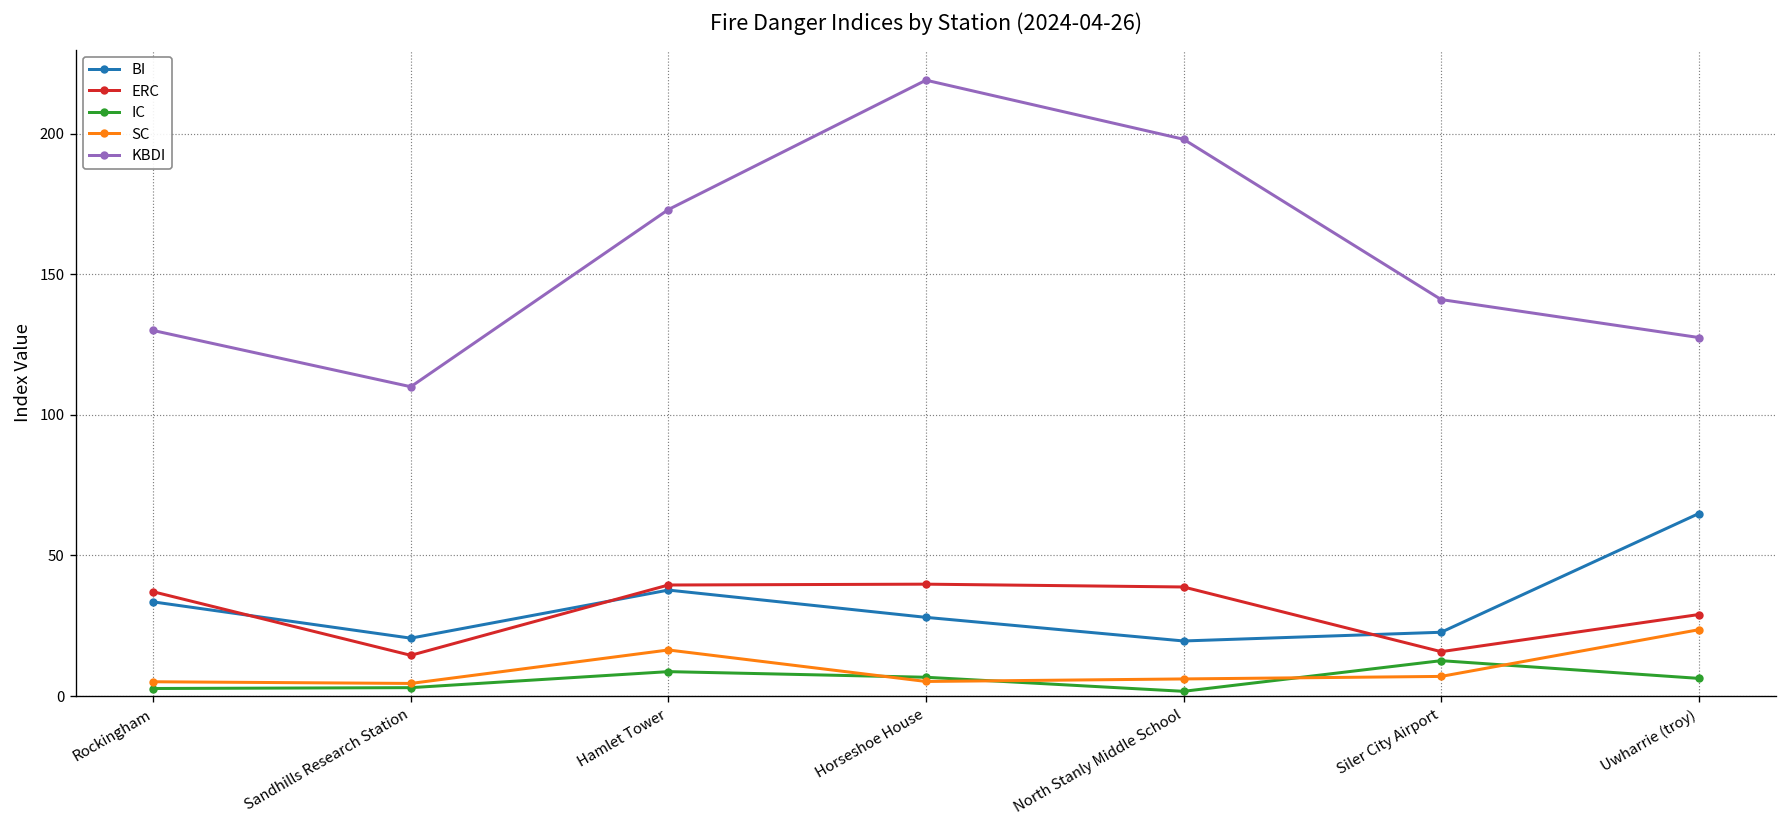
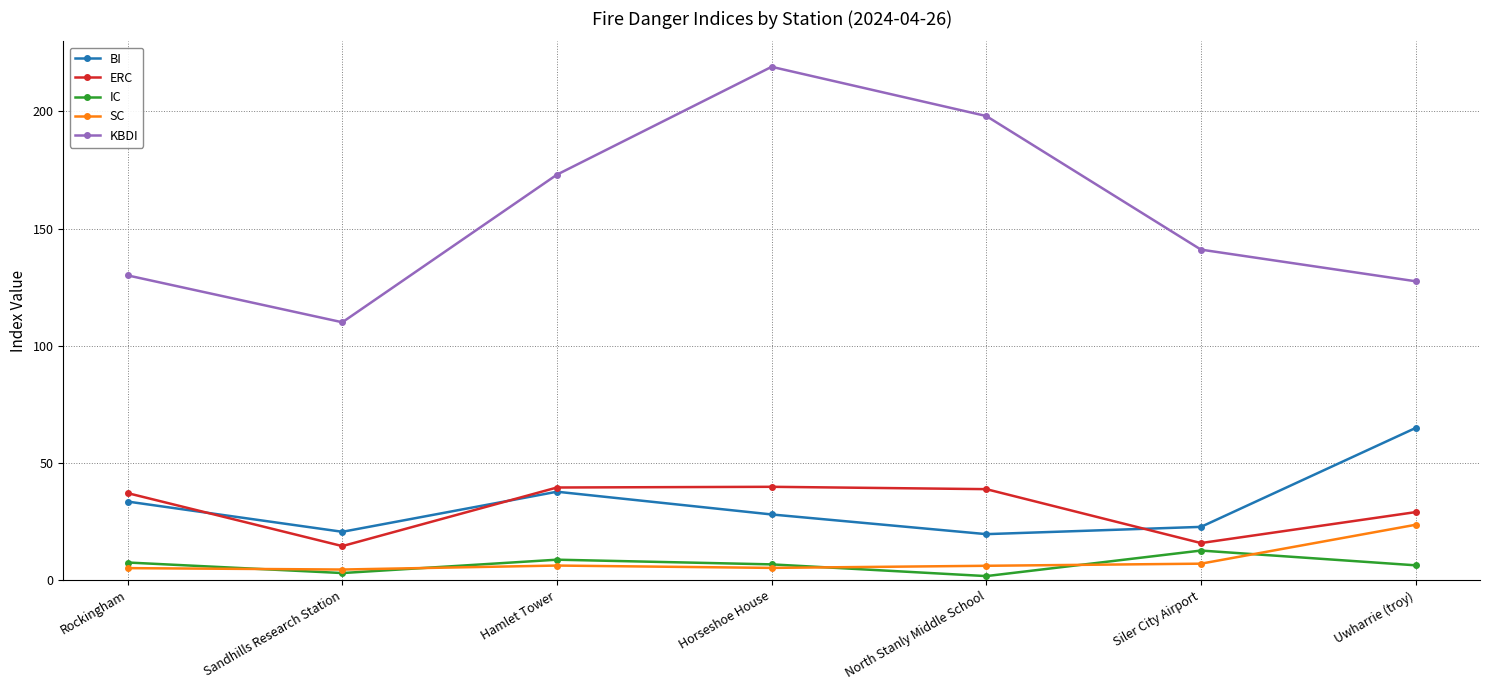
IC, Rockingham: 3 -> 8
SC, Hamlet Tower: 16 -> 6
